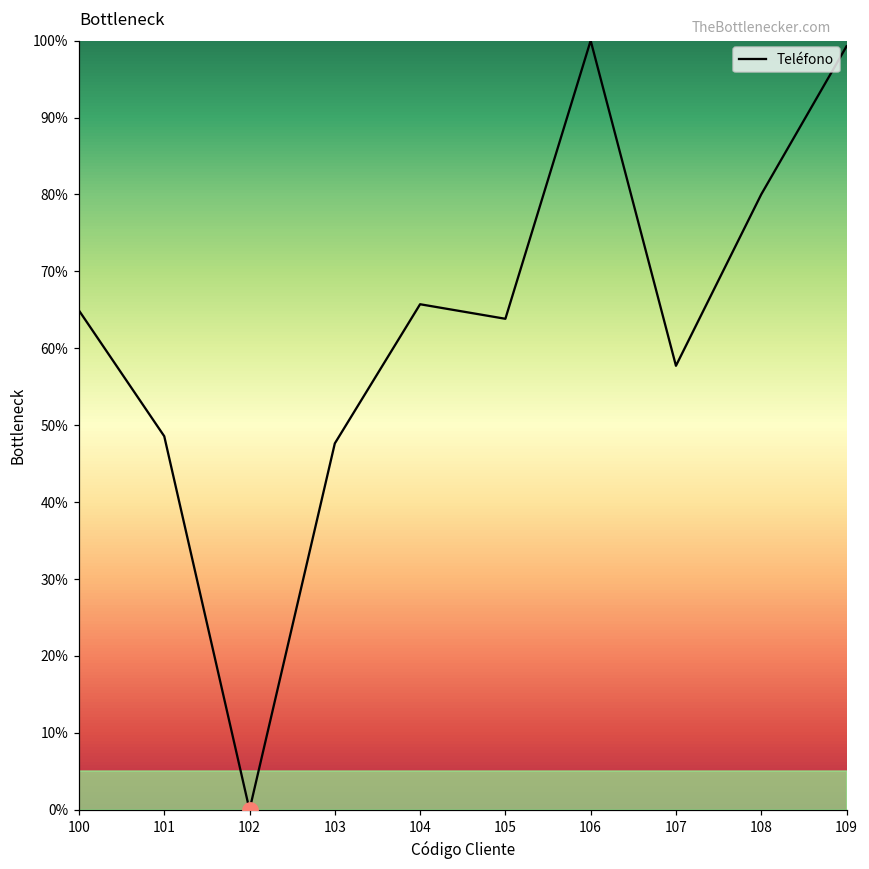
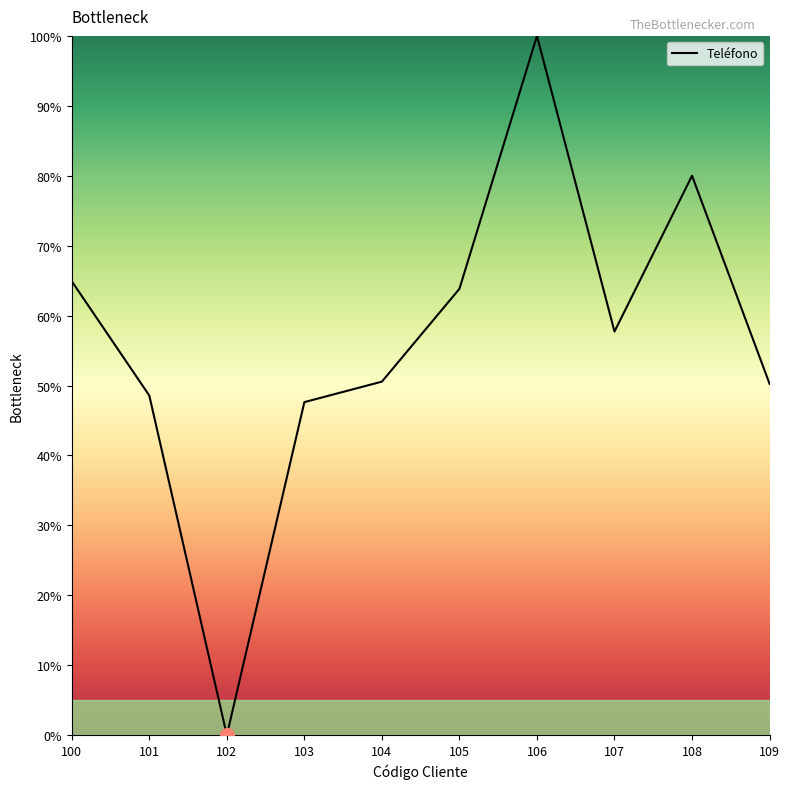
Teléfono, 104: 66% -> 51%
Teléfono, 109: 99% -> 50%
